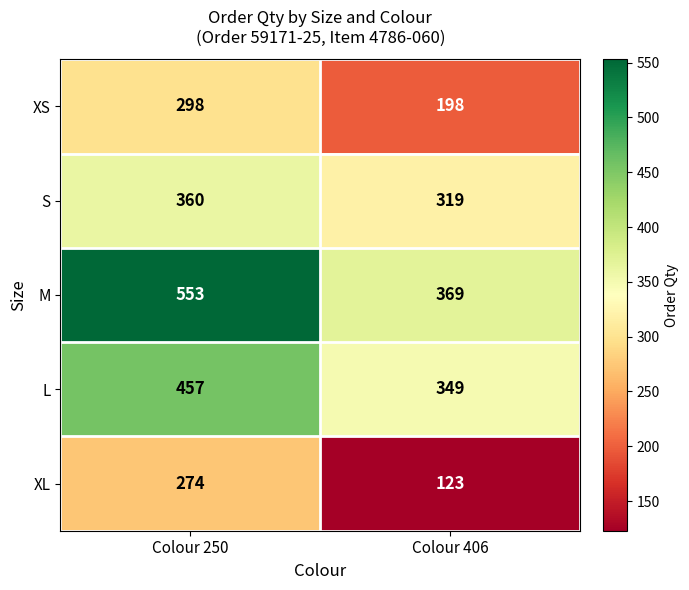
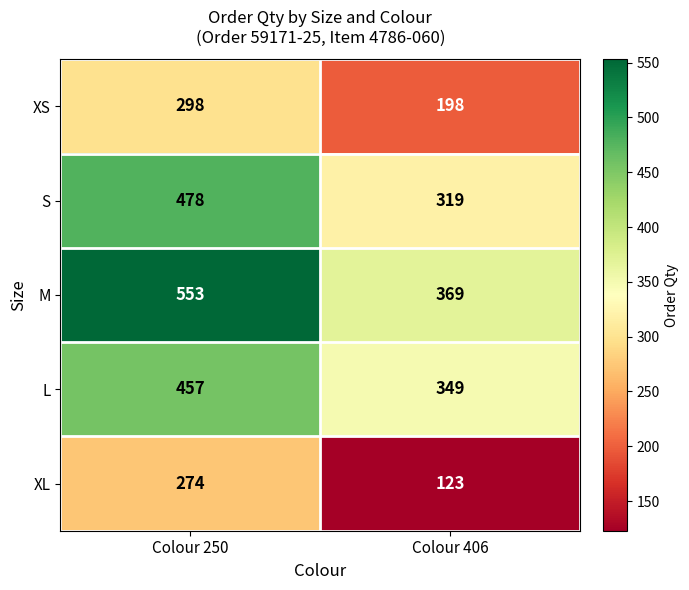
S, Colour 250: 360 -> 478
